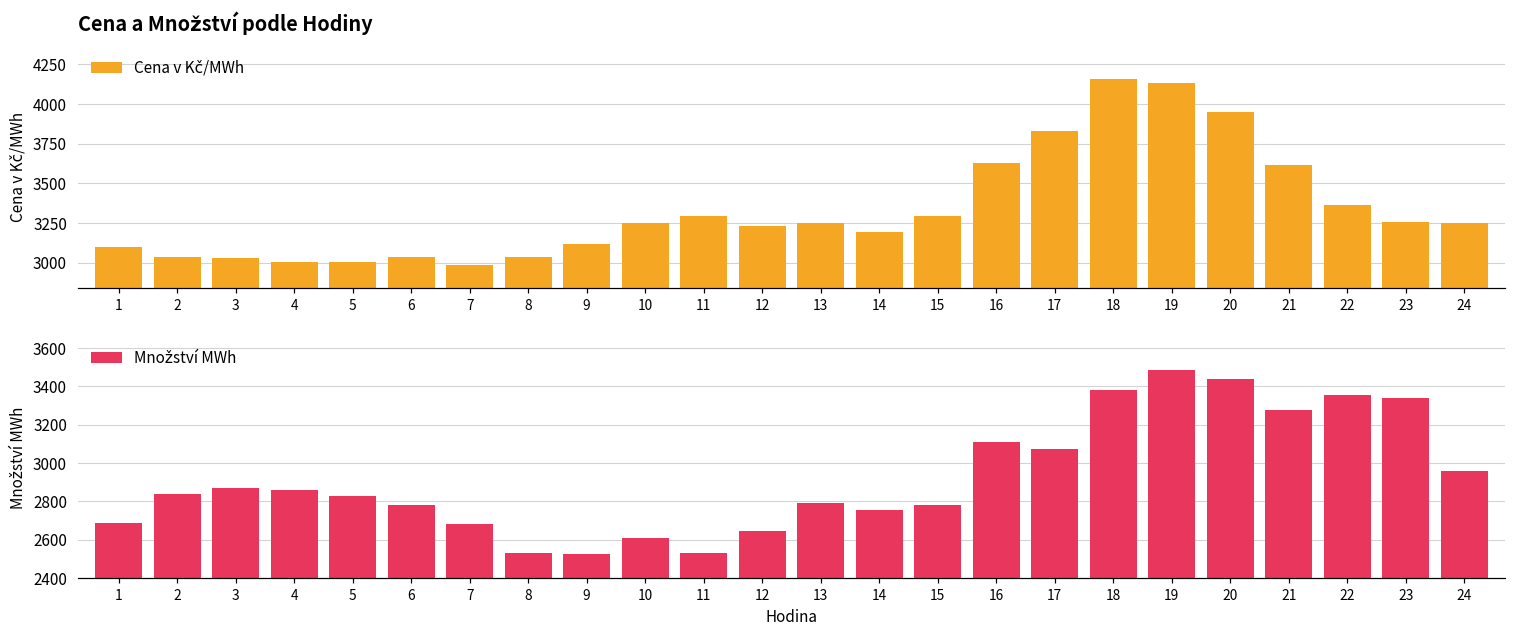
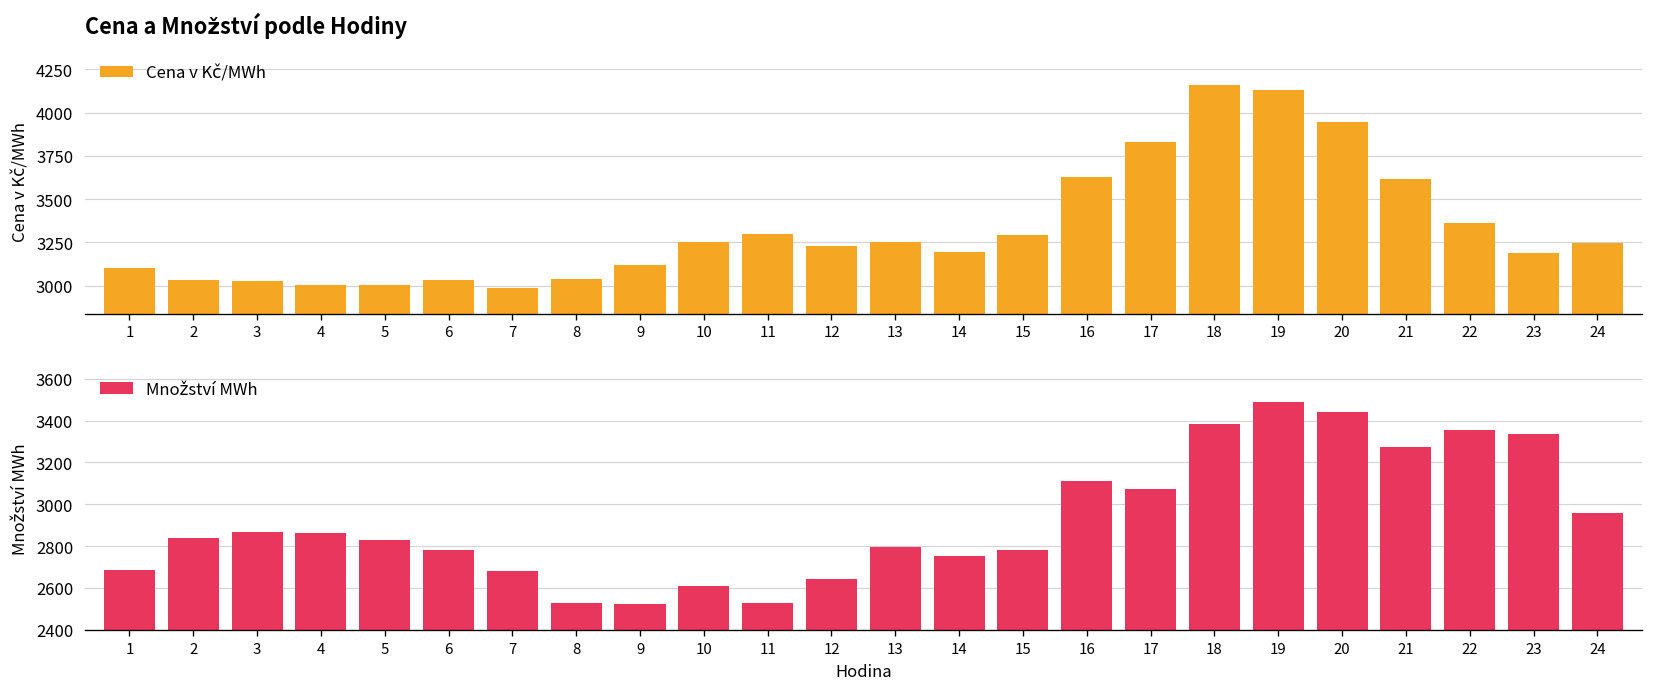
Cena a Množství podle Hodiny, 23: 3260 -> 3190
